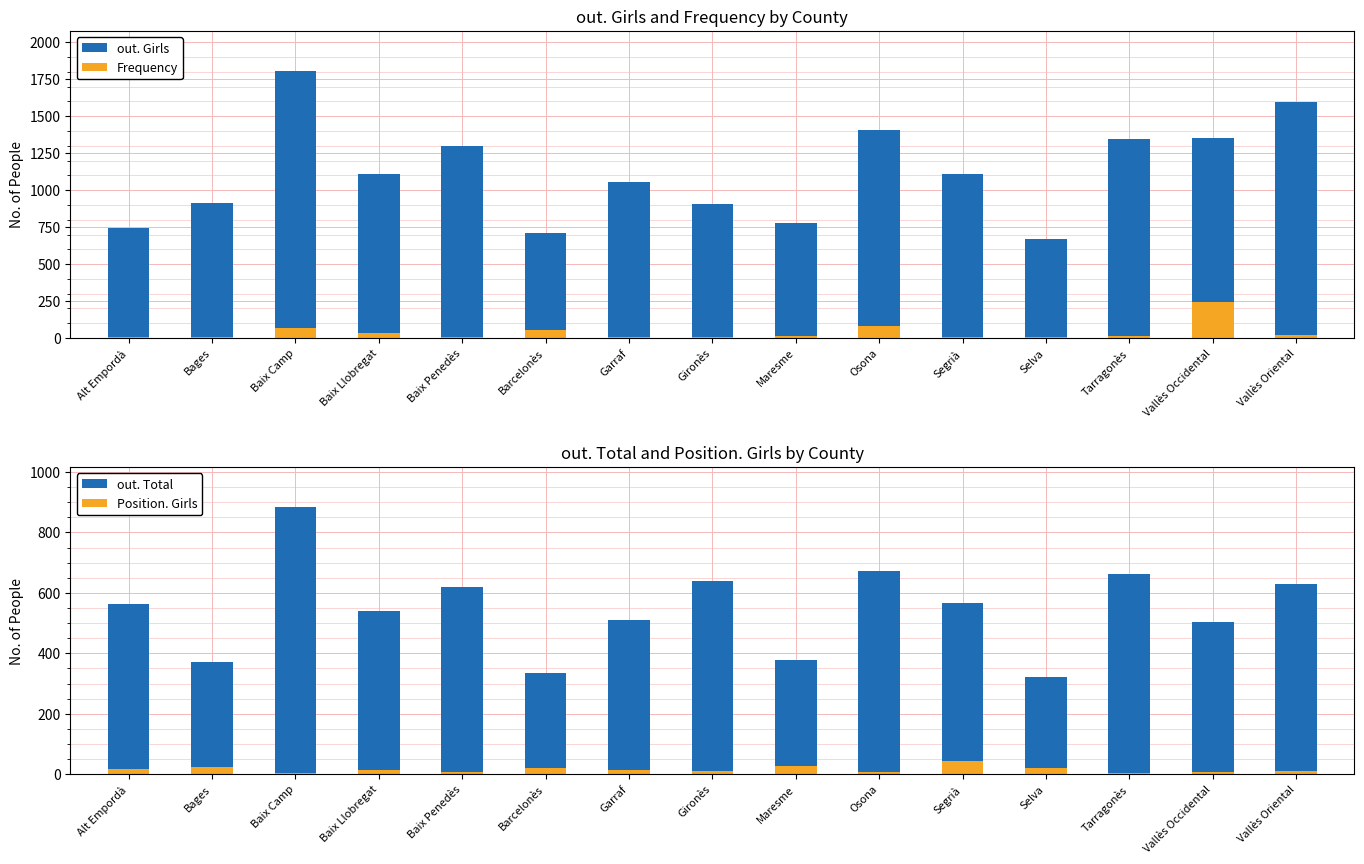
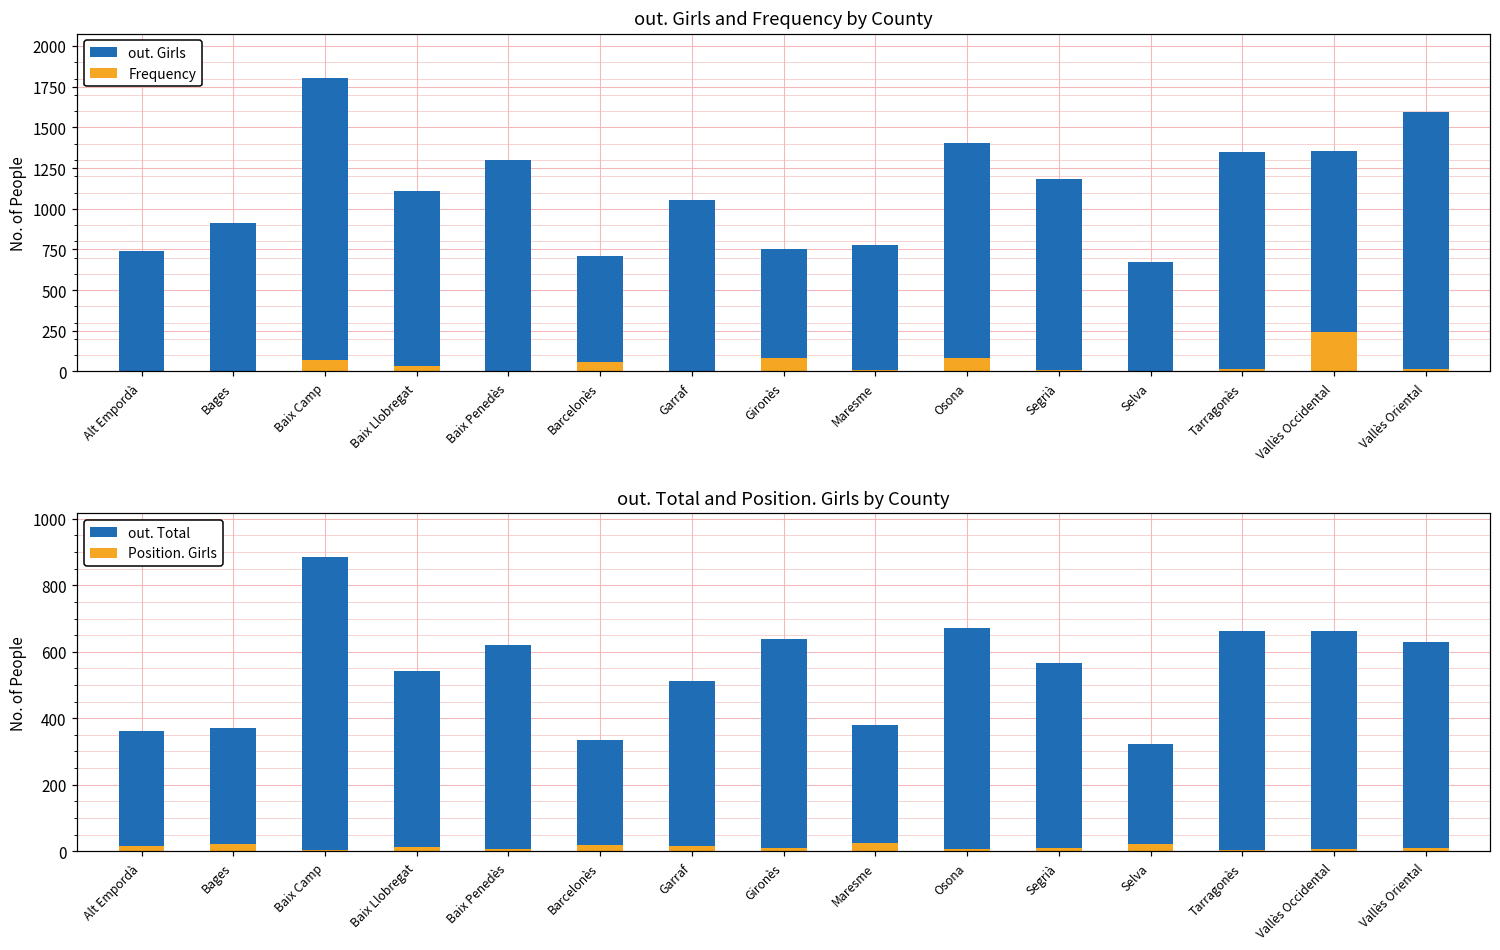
out. Girls and Frequency by County, out. Girls, Gironès: 910 -> 750
out. Girls and Frequency by County, Frequency, Gironès: 10 -> 80
out. Girls and Frequency by County, out. Girls, Segrià: 1110 -> 1180
out. Total and Position. Girls by County, out. Total, Alt Empordà: 560 -> 360
out. Total and Position. Girls by County, Position. Girls, Segrià: 40 -> 10
out. Total and Position. Girls by County, out. Total, Vallès Occidental: 500 -> 660
